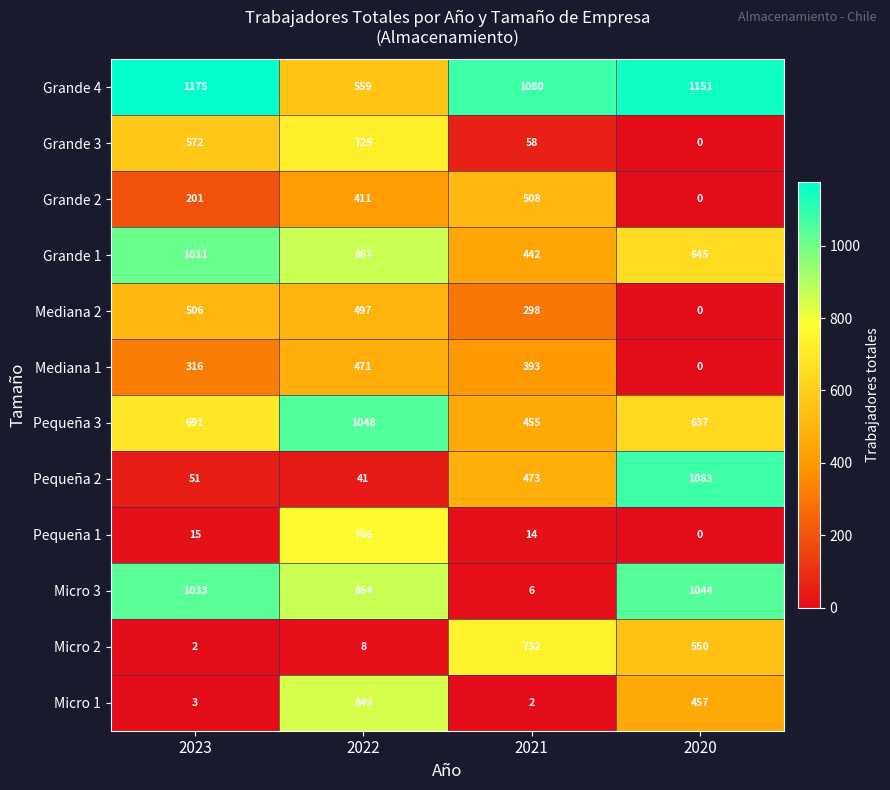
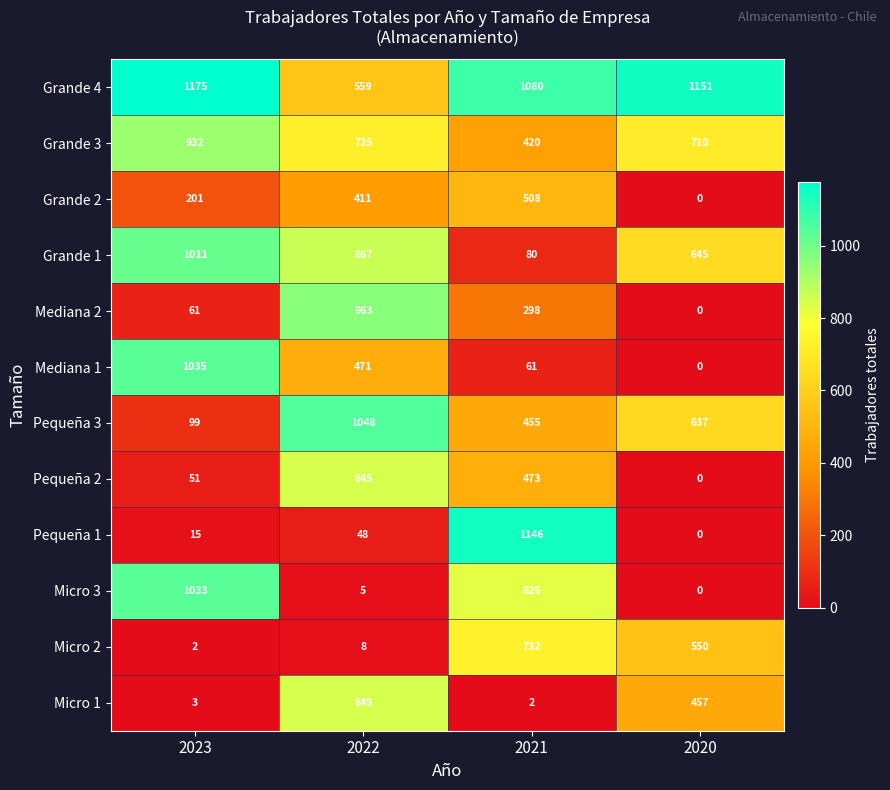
Grande 3, 2023: 572 -> 932
Grande 3, 2021: 58 -> 420
Grande 3, 2020: 0 -> 710
Grande 1, 2021: 442 -> 80
Mediana 2, 2023: 506 -> 61
Mediana 2, 2022: 497 -> 963
Mediana 1, 2023: 316 -> 1035
Mediana 1, 2021: 393 -> 61
Pequeña 3, 2023: 691 -> 99
Pequeña 2, 2022: 41 -> 845
Pequeña 2, 2020: 1083 -> 0
Pequeña 1, 2022: 766 -> 48
Pequeña 1, 2021: 14 -> 1146
Micro 3, 2022: 864 -> 5
Micro 3, 2021: 6 -> 826
Micro 3, 2020: 1044 -> 0
